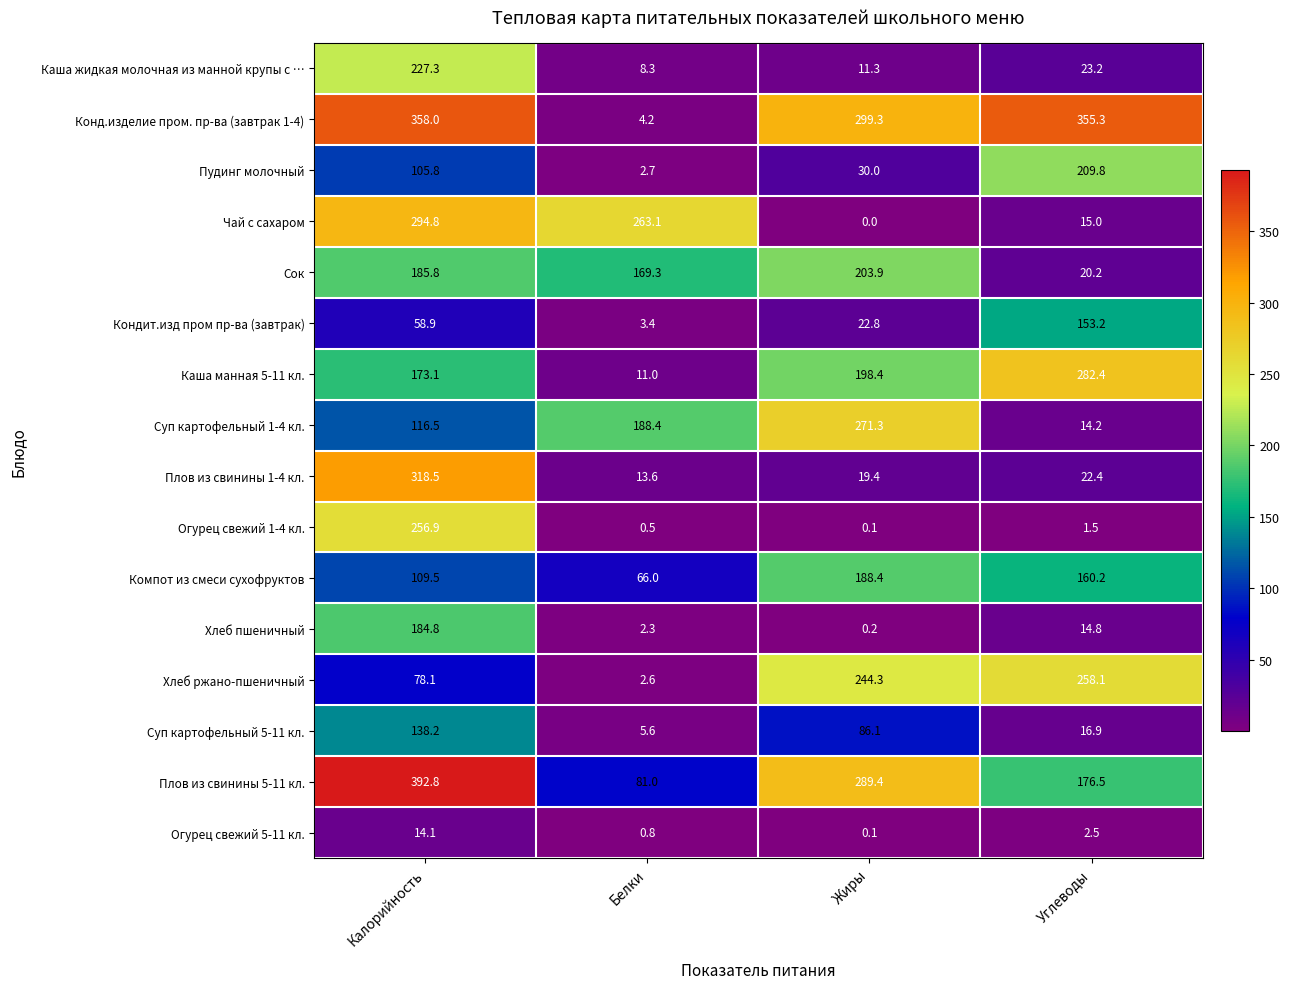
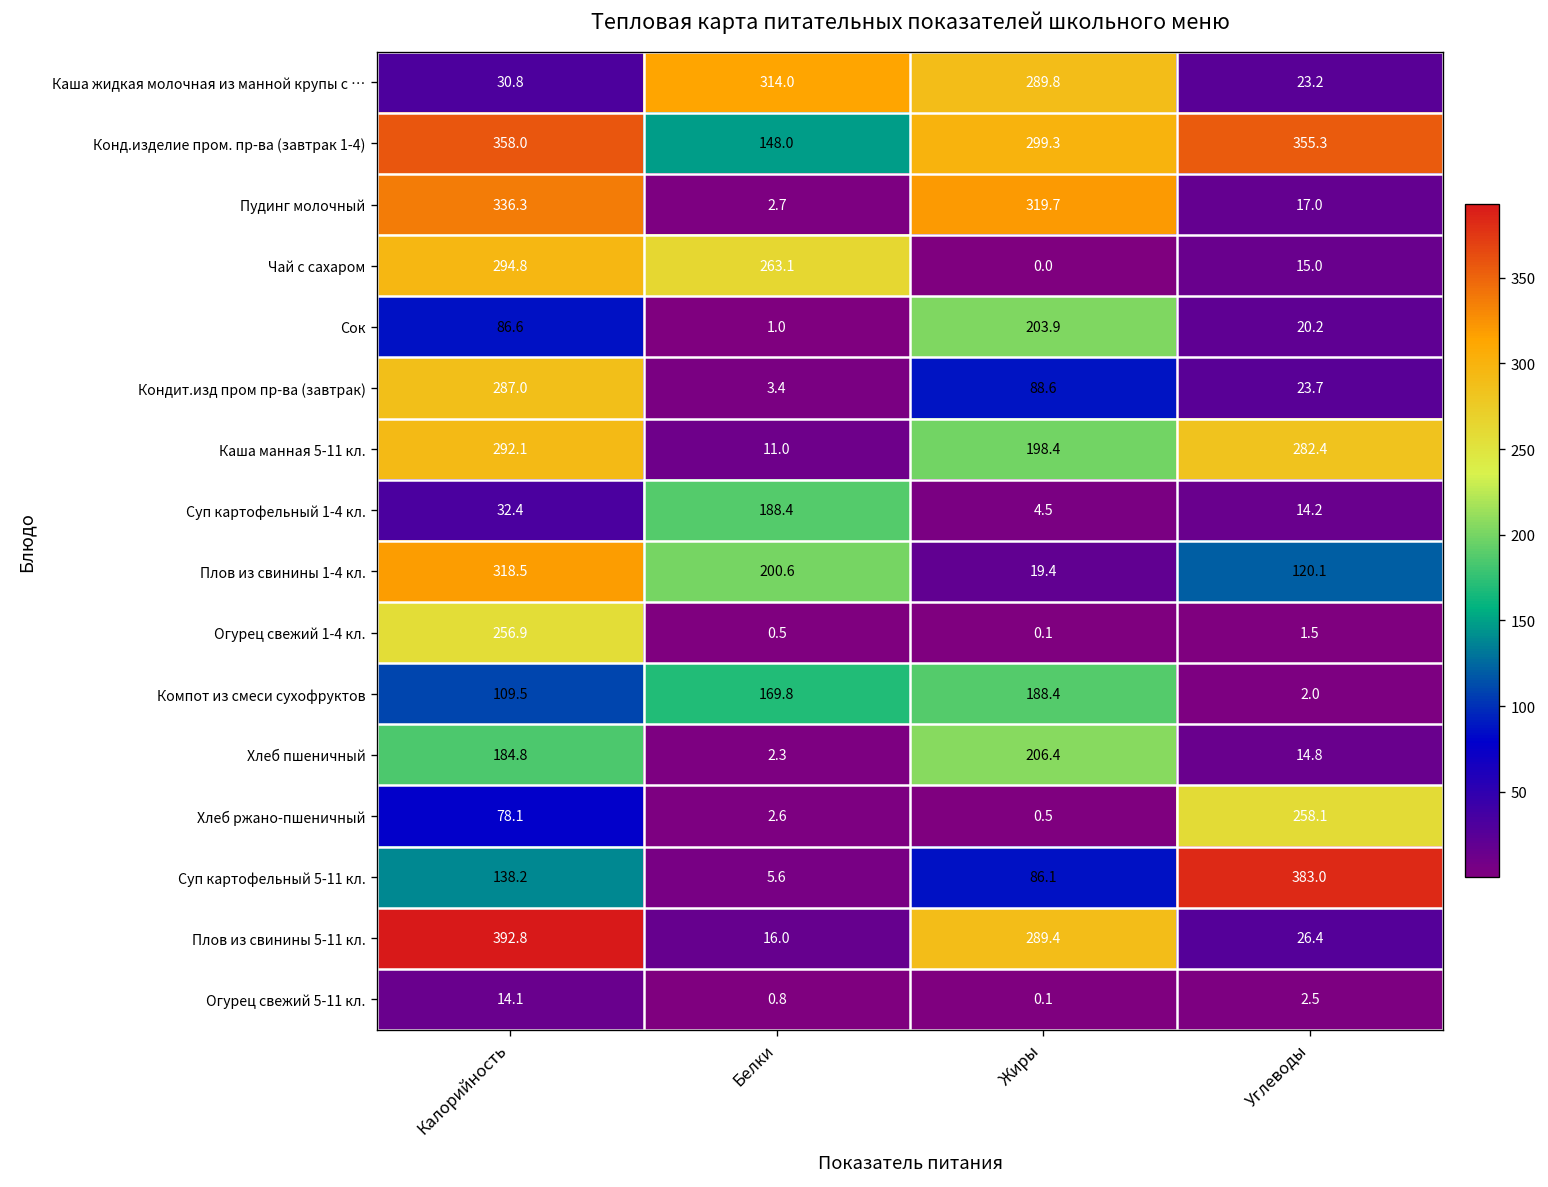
Каша жидкая молочная из манной крупы с …, Калорийность: 227.3 -> 30.8
Каша жидкая молочная из манной крупы с …, Белки: 8.3 -> 314.0
Каша жидкая молочная из манной крупы с …, Жиры: 11.3 -> 289.8
Конд.изделие пром. пр-ва (завтрак 1-4), Белки: 4.2 -> 148.0
Пудинг молочный, Калорийность: 105.8 -> 336.3
Пудинг молочный, Жиры: 30.0 -> 319.7
Пудинг молочный, Углеводы: 209.8 -> 17.0
Сок, Калорийность: 185.8 -> 86.6
Сок, Белки: 169.3 -> 1.0
Кондит.изд пром пр-ва (завтрак), Калорийность: 58.9 -> 287.0
Кондит.изд пром пр-ва (завтрак), Жиры: 22.8 -> 88.6
Кондит.изд пром пр-ва (завтрак), Углеводы: 153.2 -> 23.7
Каша манная 5-11 кл., Калорийность: 173.1 -> 292.1
Суп картофельный 1-4 кл., Калорийность: 116.5 -> 32.4
Суп картофельный 1-4 кл., Жиры: 271.3 -> 4.5
Плов из свинины 1-4 кл., Белки: 13.6 -> 200.6
Плов из свинины 1-4 кл., Углеводы: 22.4 -> 120.1
Компот из смеси сухофруктов, Белки: 66.0 -> 169.8
Компот из смеси сухофруктов, Углеводы: 160.2 -> 2.0
Хлеб пшеничный, Жиры: 0.2 -> 206.4
Хлеб ржано-пшеничный, Жиры: 244.3 -> 0.5
Суп картофельный 5-11 кл., Углеводы: 16.9 -> 383.0
Плов из свинины 5-11 кл., Белки: 81.0 -> 16.0
Плов из свинины 5-11 кл., Углеводы: 176.5 -> 26.4
